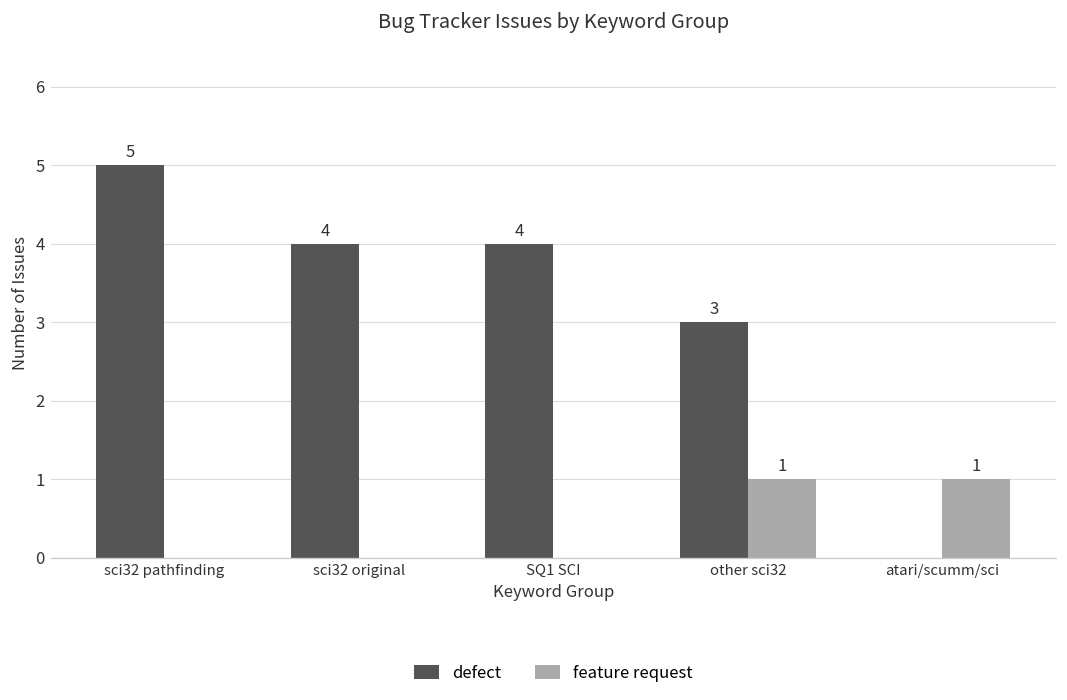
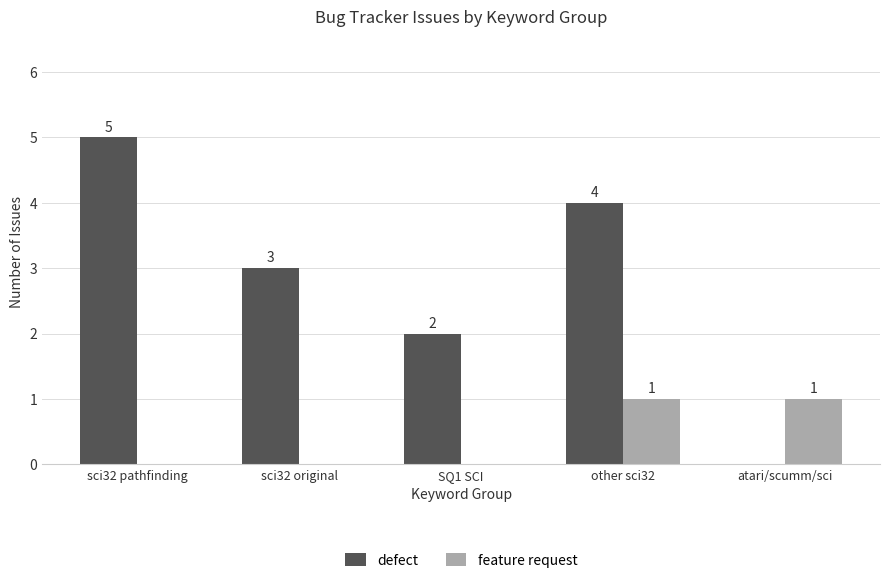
defect, sci32 original: 4 -> 3
defect, SQ1 SCI: 4 -> 2
defect, other sci32: 3 -> 4
